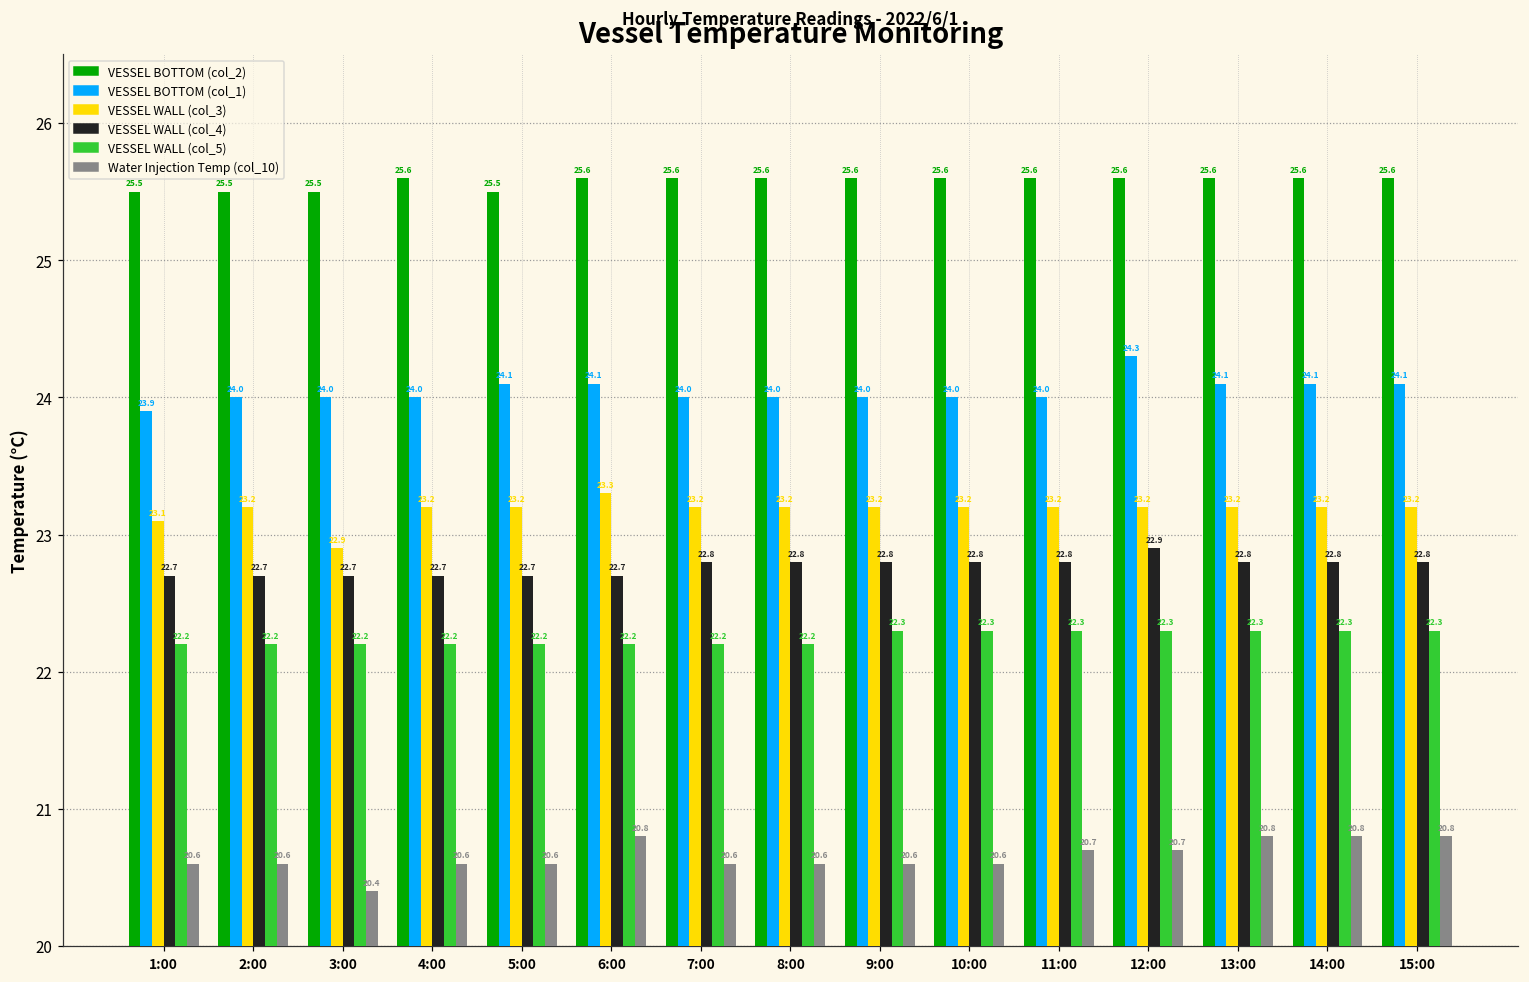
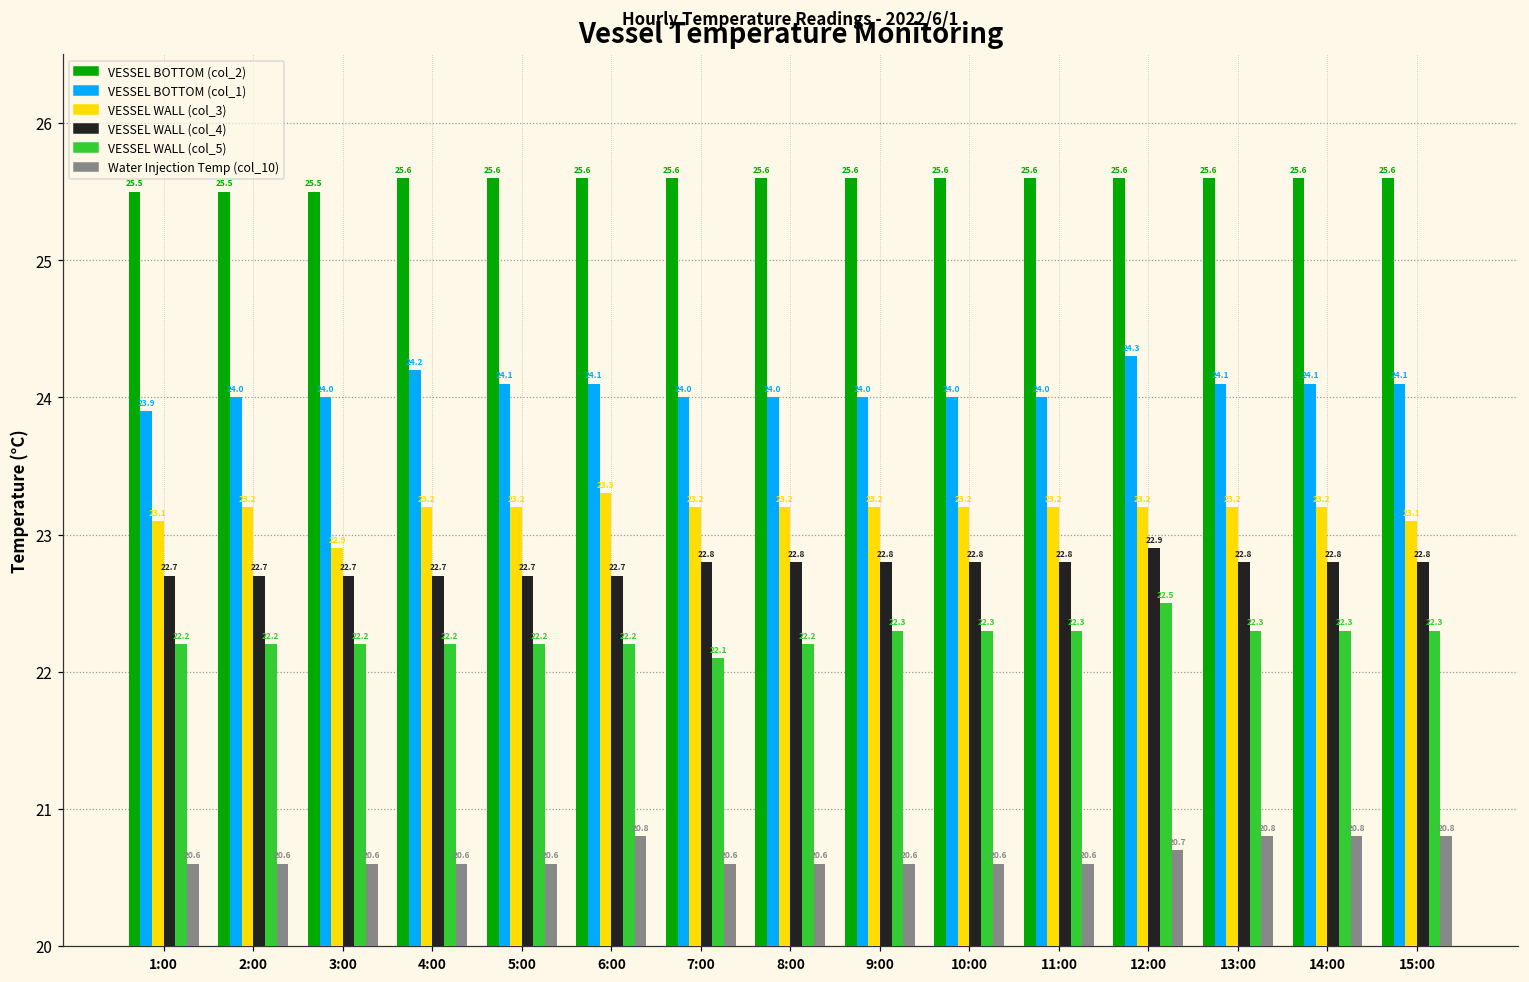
Water Injection Temp (col_10), 3:00: 20.4 -> 20.6
VESSEL BOTTOM (col_1), 4:00: 24.0 -> 24.2
VESSEL BOTTOM (col_2), 5:00: 25.5 -> 25.6
VESSEL WALL (col_5), 7:00: 22.2 -> 22.1
Water Injection Temp (col_10), 11:00: 20.7 -> 20.6
VESSEL WALL (col_5), 12:00: 22.3 -> 22.5
VESSEL WALL (col_3), 15:00: 23.2 -> 23.1
